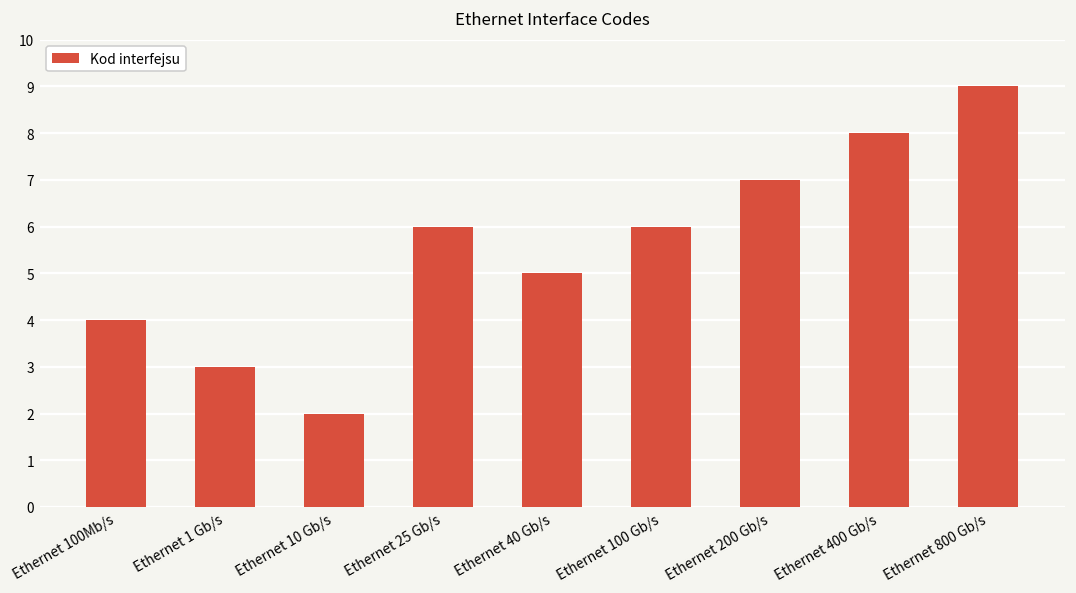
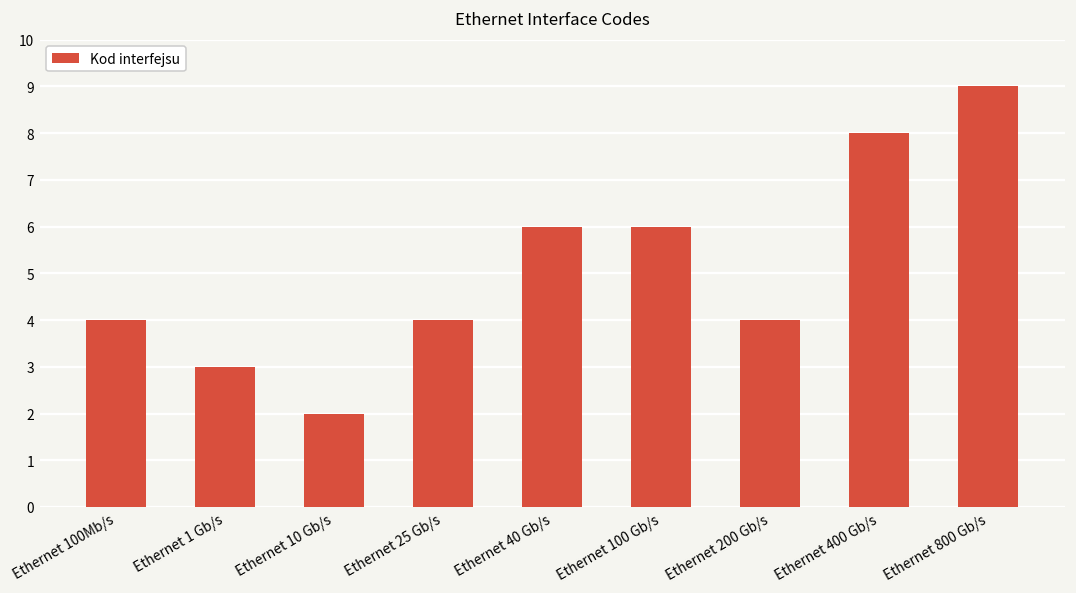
Ethernet 25 Gb/s: 6 -> 4
Ethernet 40 Gb/s: 5 -> 6
Ethernet 200 Gb/s: 7 -> 4
